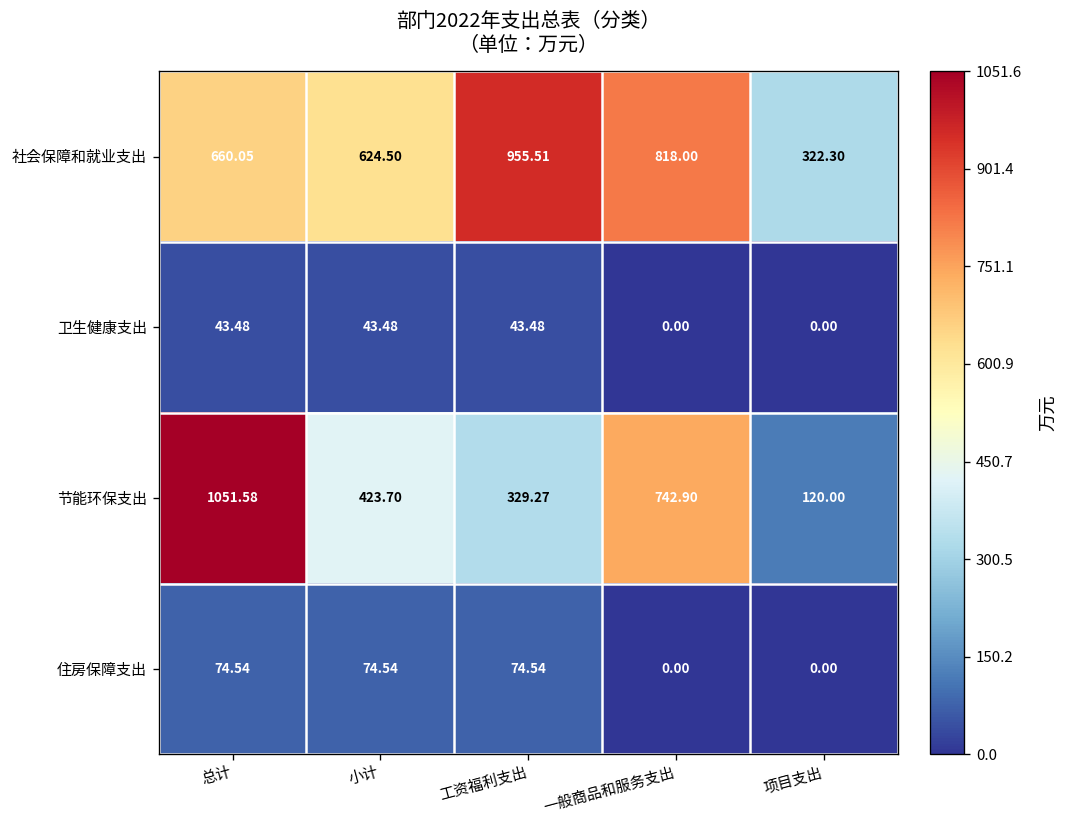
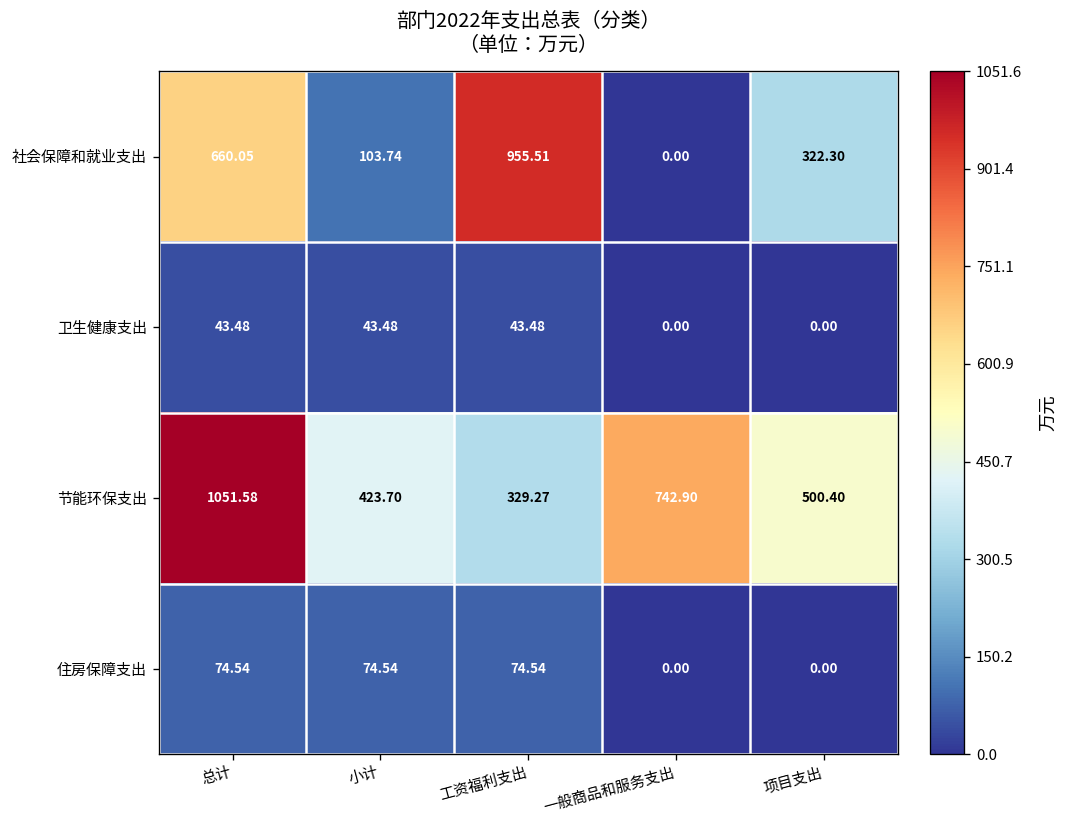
社会保障和就业支出, 小计: 624.50 -> 103.74
社会保障和就业支出, 一般商品和服务支出: 818.00 -> 0.00
节能环保支出, 项目支出: 120.00 -> 500.40
